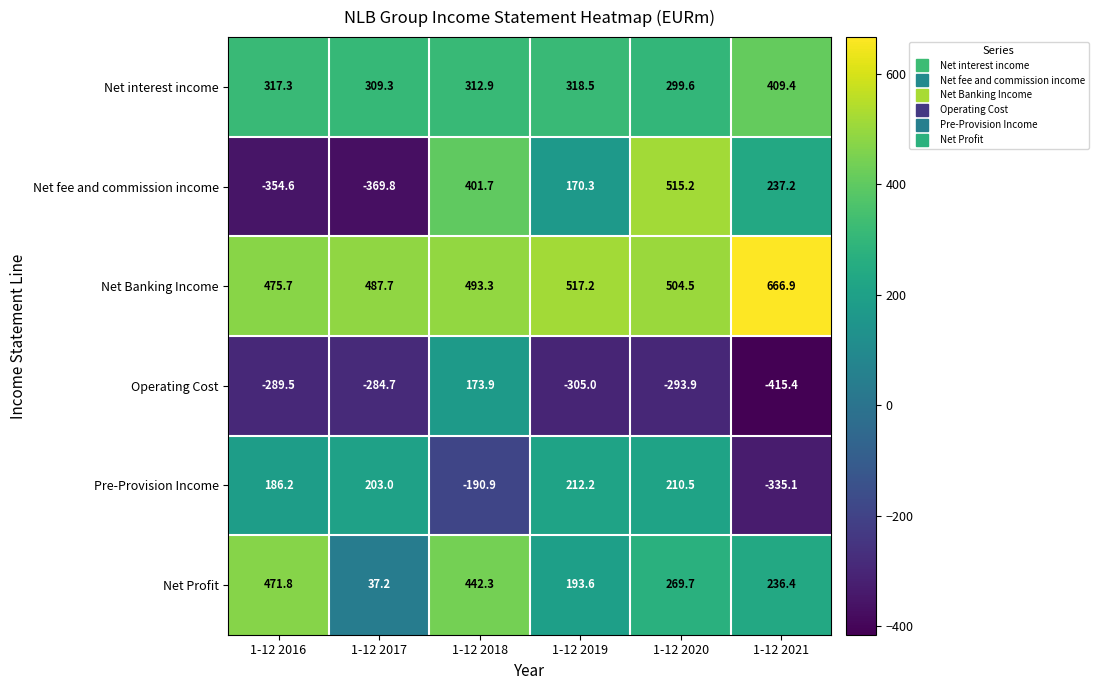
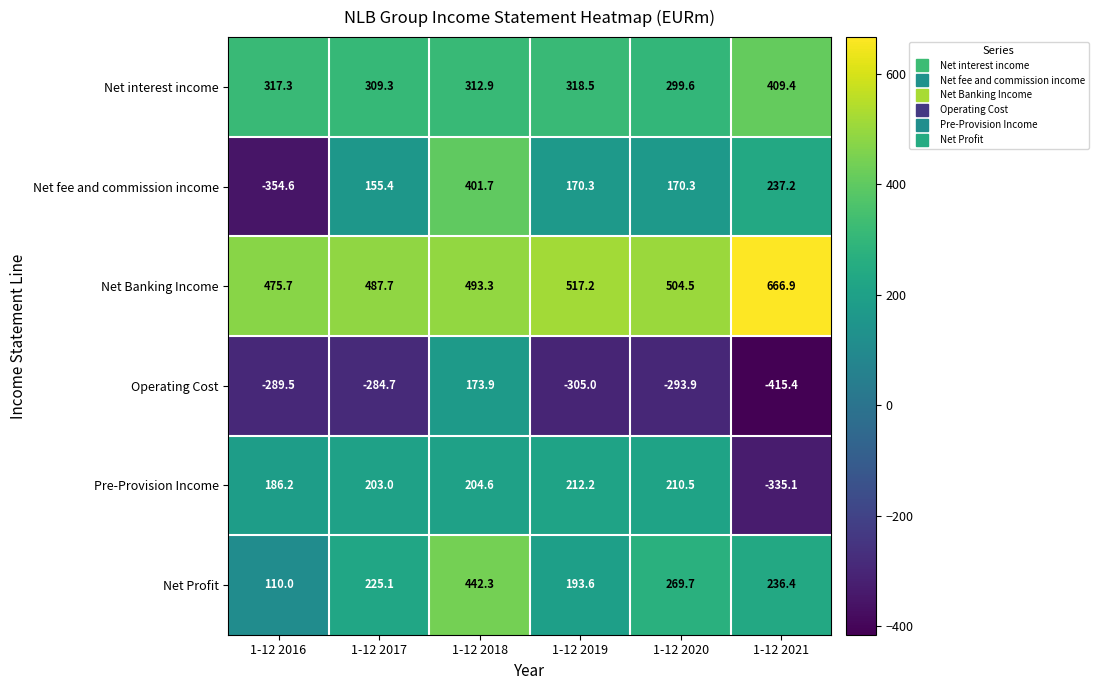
Net fee and commission income, 1-12 2017: -369.8 -> 155.4
Net fee and commission income, 1-12 2020: 515.2 -> 170.3
Pre-Provision Income, 1-12 2018: -190.9 -> 204.6
Net Profit, 1-12 2016: 471.8 -> 110.0
Net Profit, 1-12 2017: 37.2 -> 225.1
